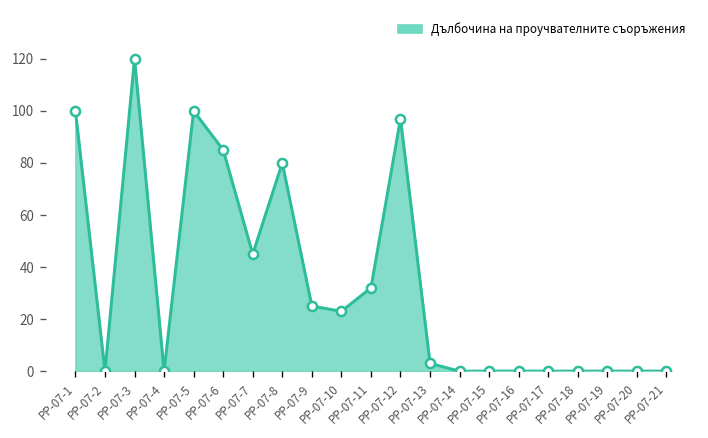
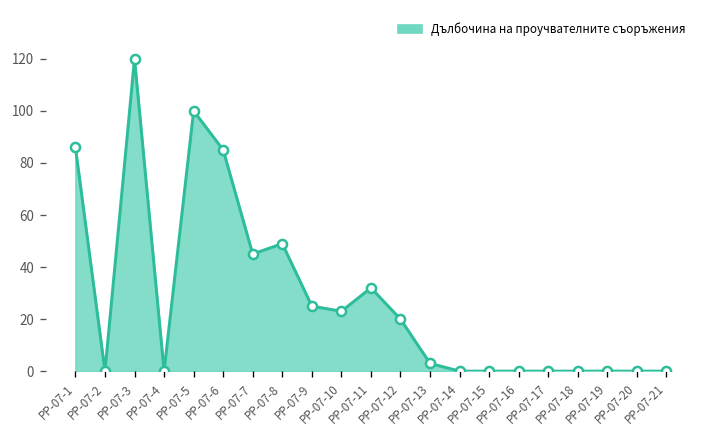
РР-07-1: 100 -> 86
РР-07-8: 80 -> 49
РР-07-12: 97 -> 20
